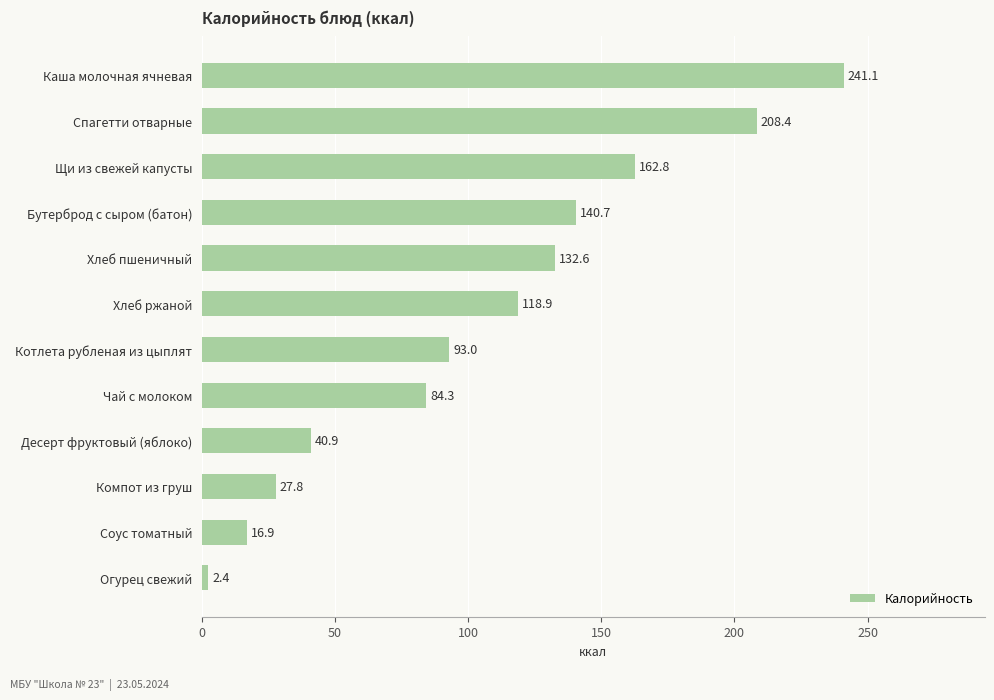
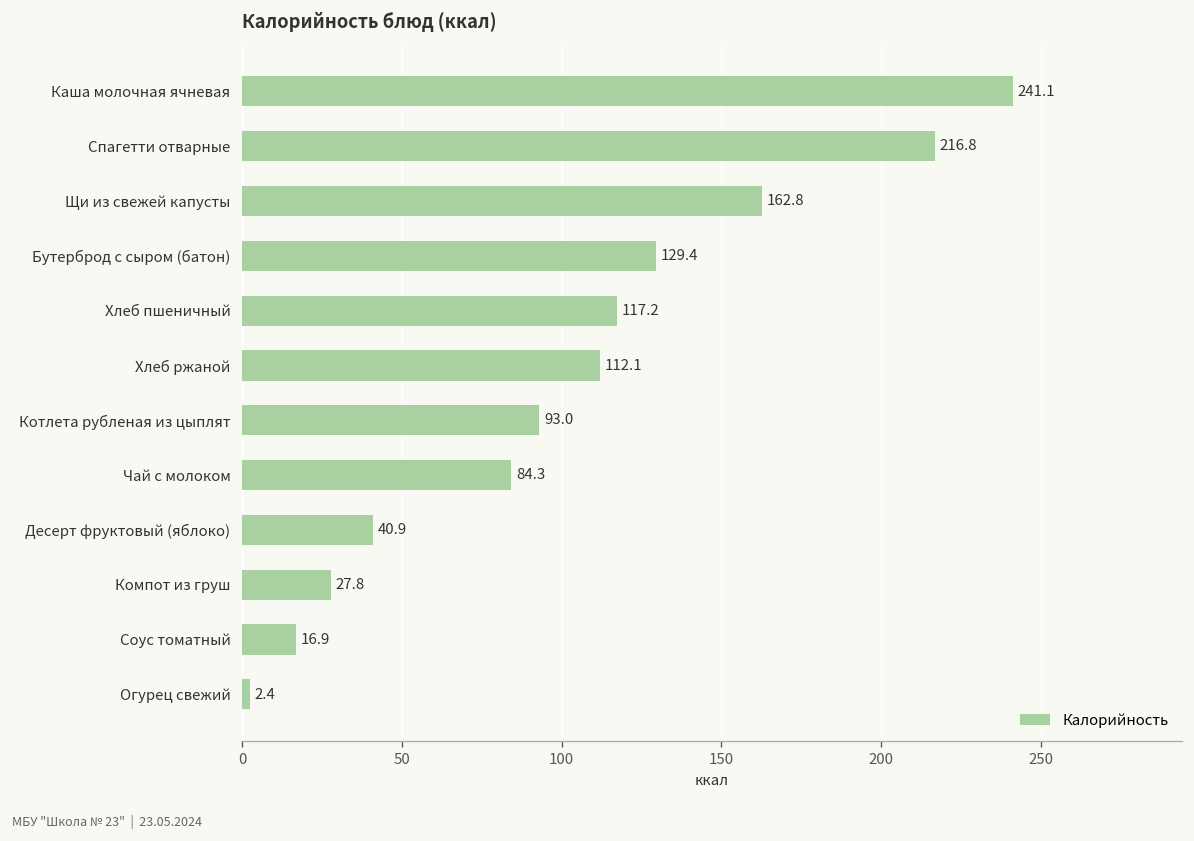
Спагетти отварные: 208.4 -> 216.8
Бутерброд с сыром (батон): 140.7 -> 129.4
Хлеб пшеничный: 132.6 -> 117.2
Хлеб ржаной: 118.9 -> 112.1
